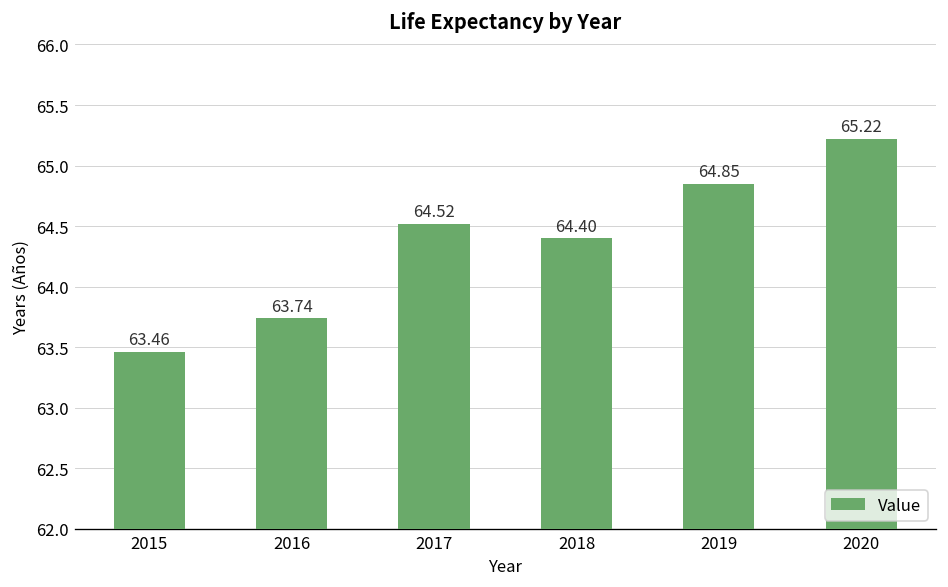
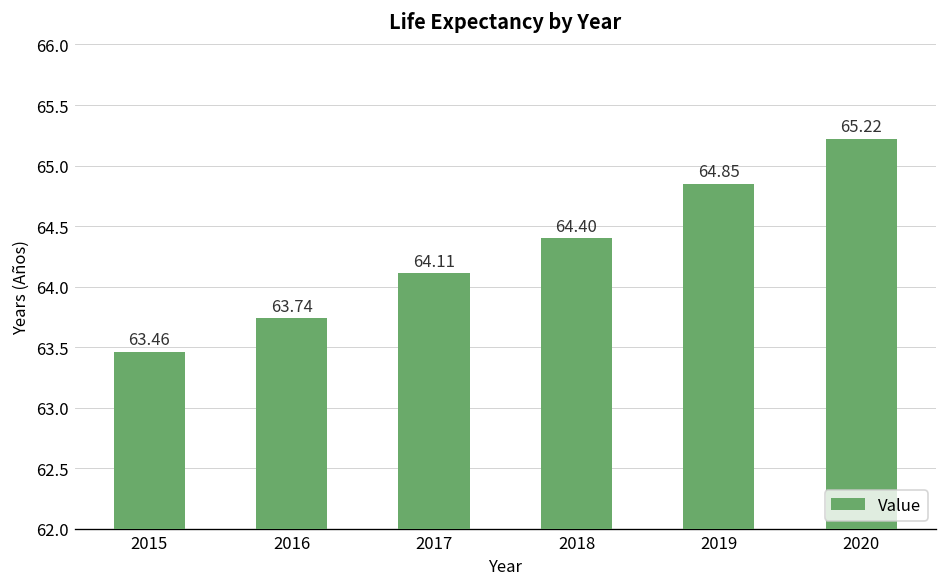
2017: 64.52 -> 64.11
